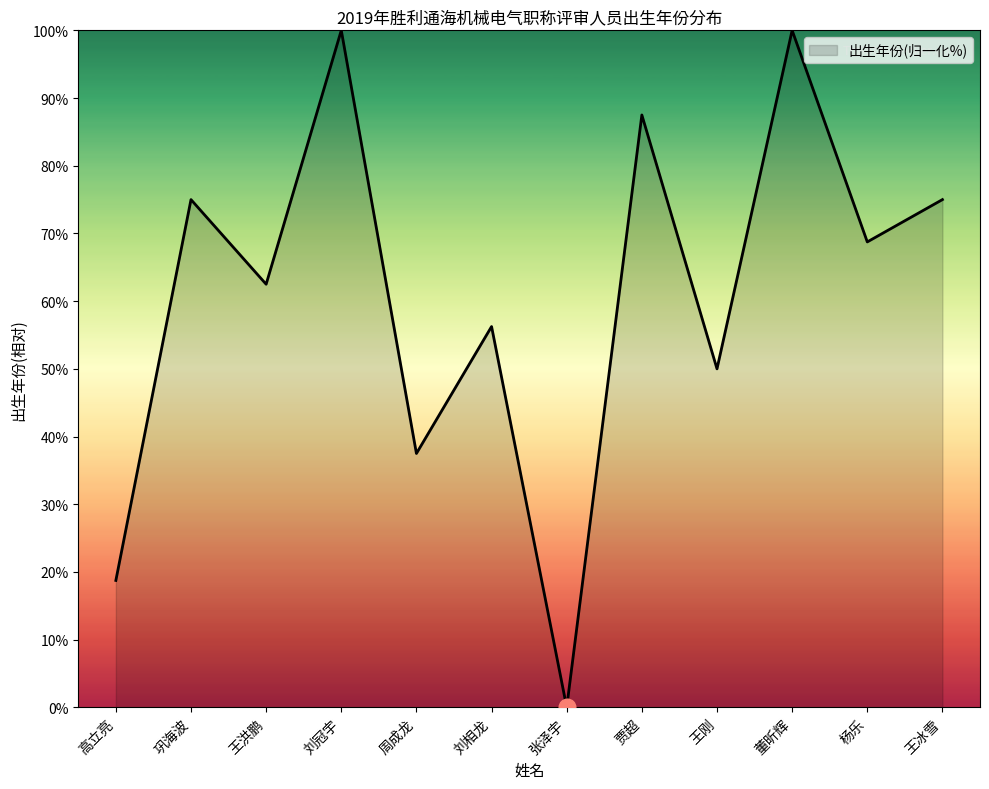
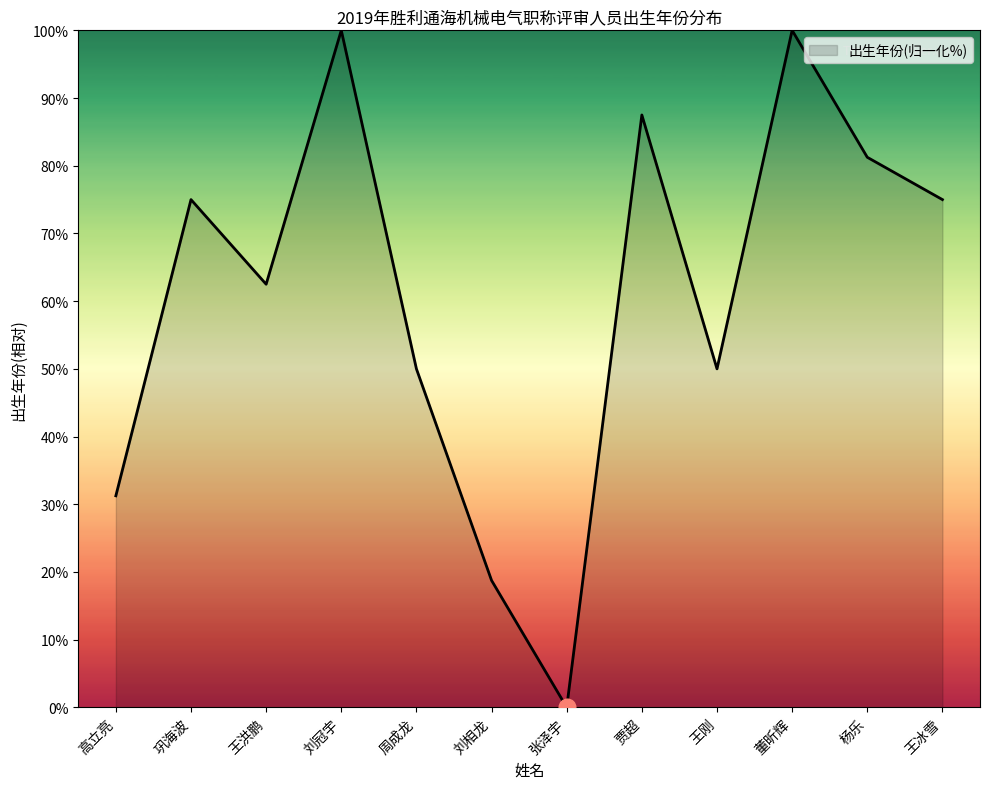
出生年份(归一化%), 高立亮: 19% -> 31%
出生年份(归一化%), 周成龙: 38% -> 50%
出生年份(归一化%), 刘相龙: 56% -> 19%
出生年份(归一化%), 杨乐: 69% -> 81%
